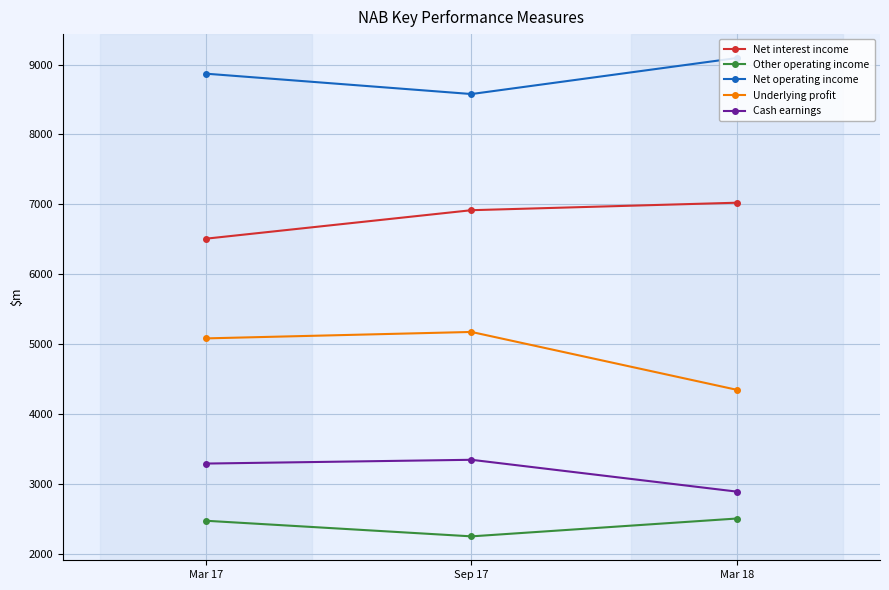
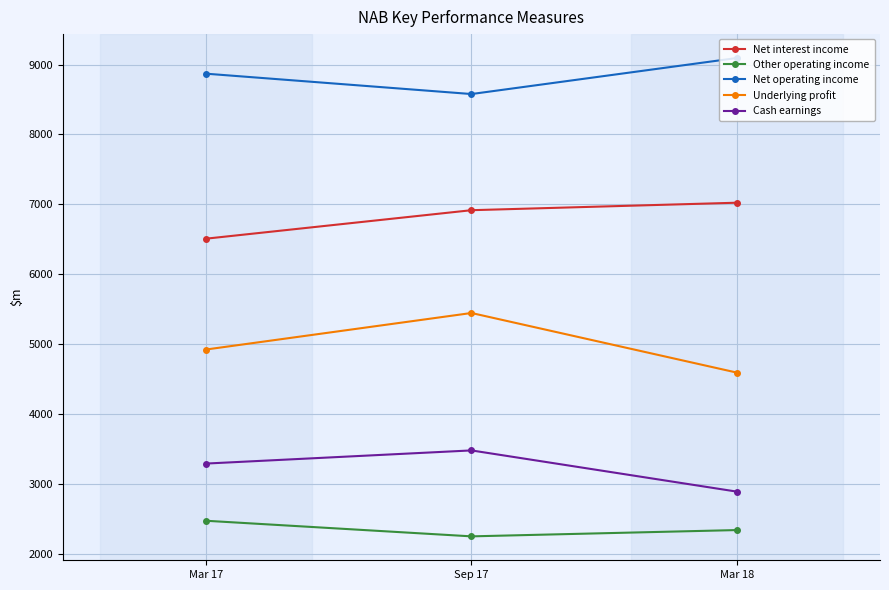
Underlying profit, Mar 17: 5100 -> 4900
Underlying profit, Sep 17: 5200 -> 5400
Cash earnings, Sep 17: 3300 -> 3500
Other operating income, Mar 18: 2500 -> 2300
Underlying profit, Mar 18: 4300 -> 4600
